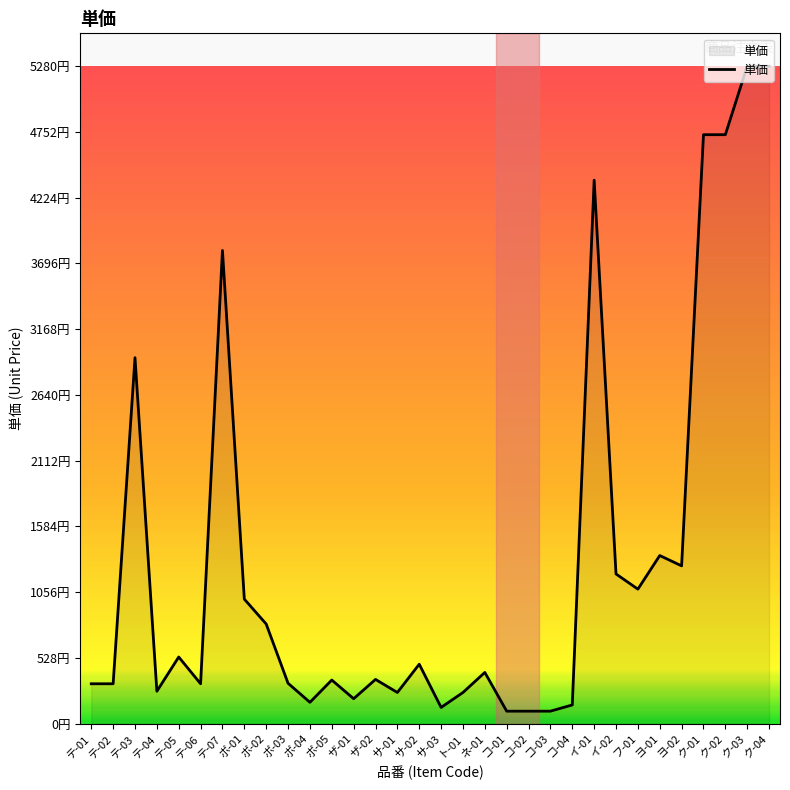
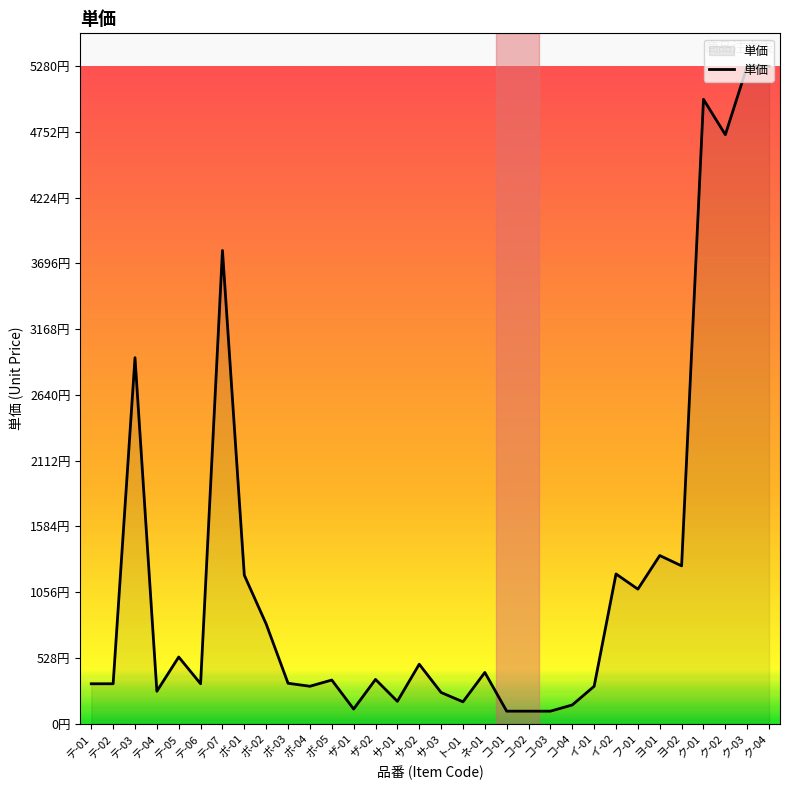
ボ-01: 1000円 -> 1190円
ボ-04: 170円 -> 300円
ザ-01: 200円 -> 120円
サ-01: 250円 -> 180円
サ-03: 130円 -> 250円
ト-01: 250円 -> 180円
イ-01: 4370円 -> 300円
ク-01: 4730円 -> 5010円
